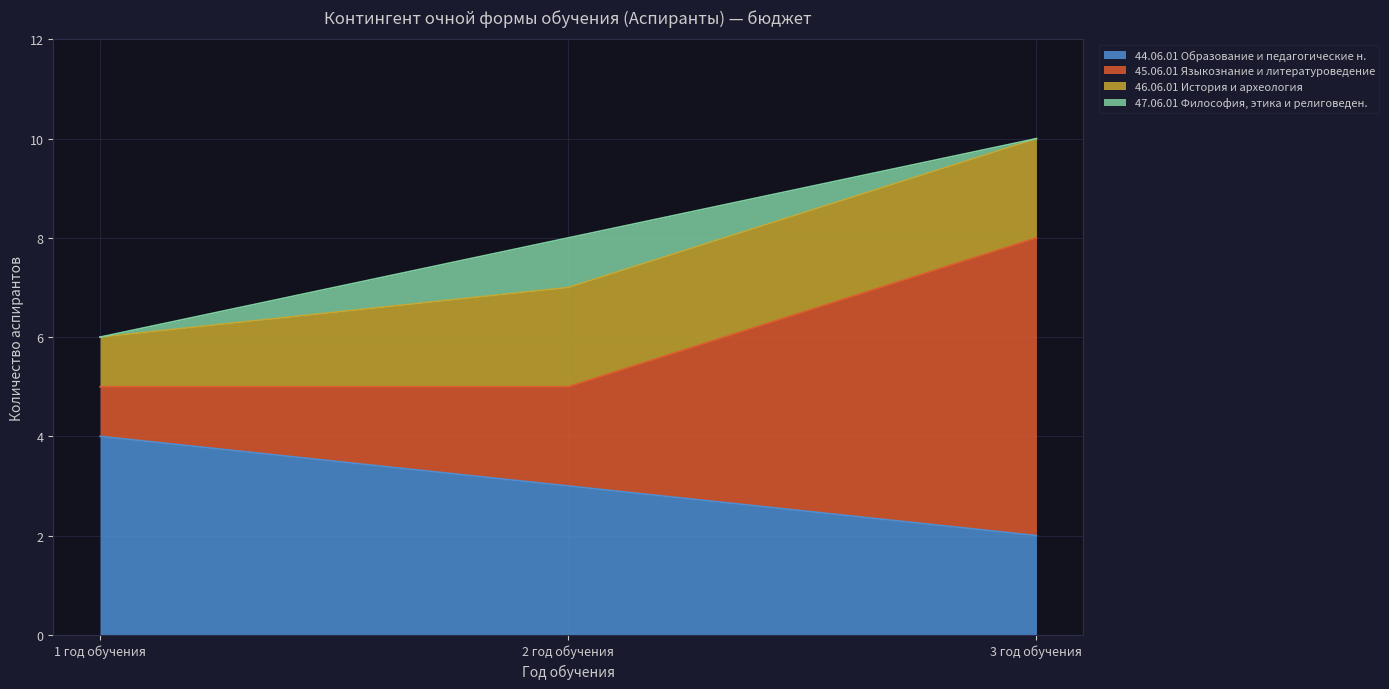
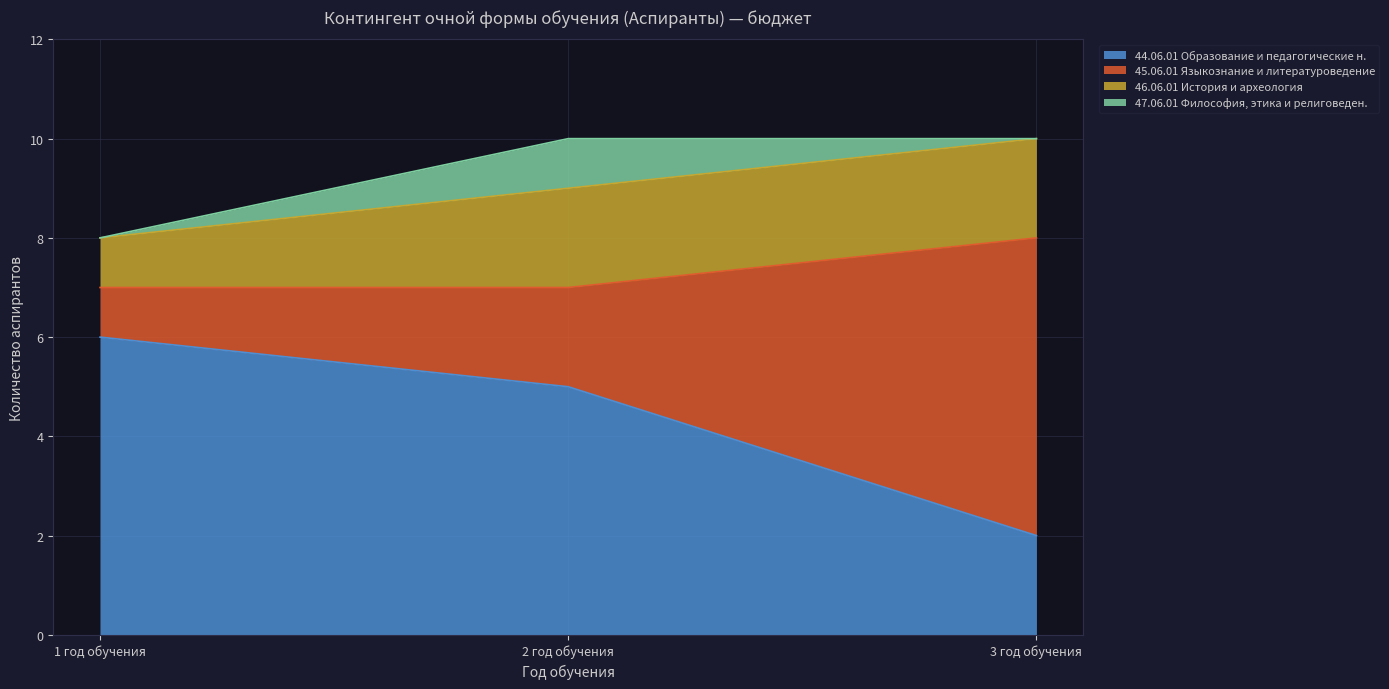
44.06.01 Образование и педагогические н., 1 год обучения: 4 -> 6
44.06.01 Образование и педагогические н., 2 год обучения: 3 -> 5
